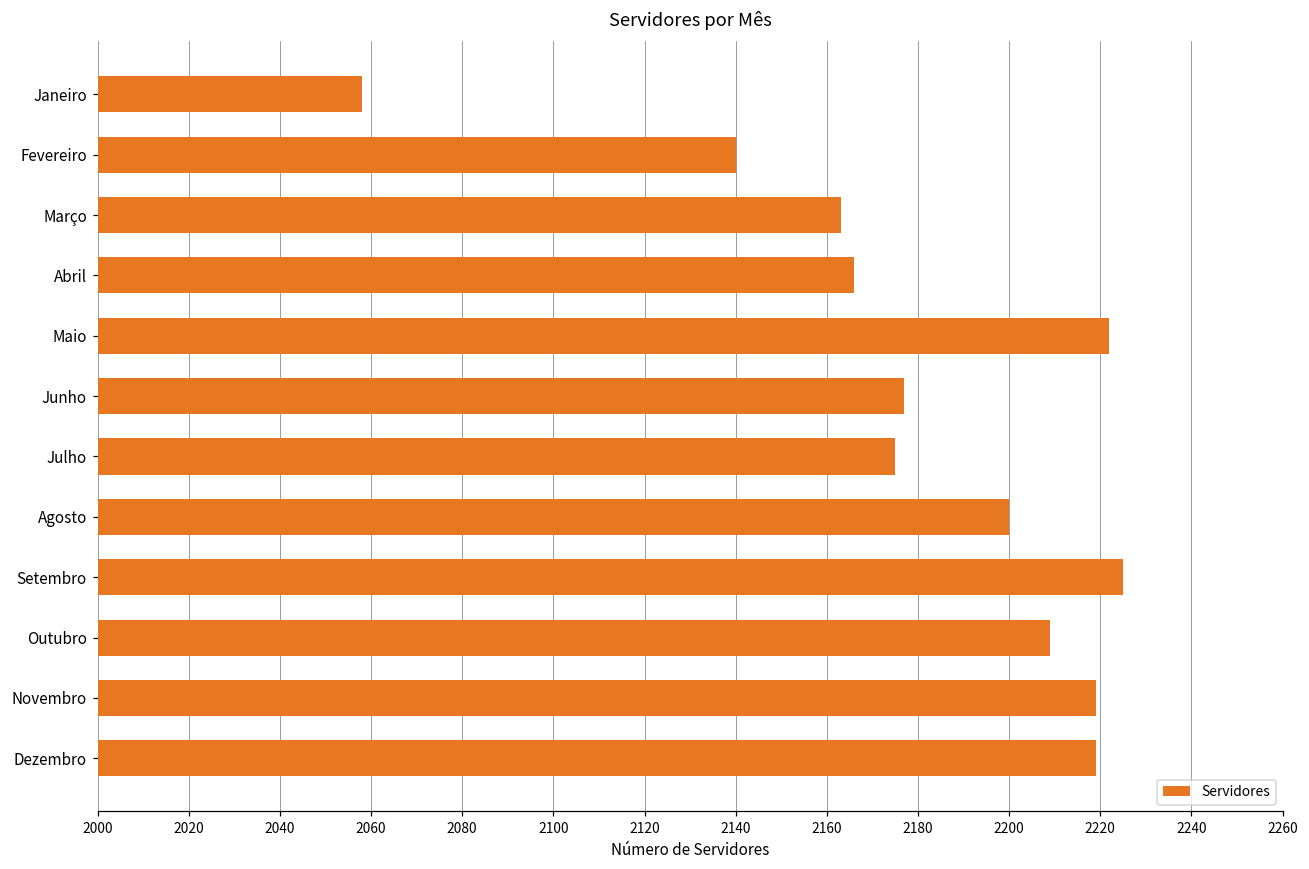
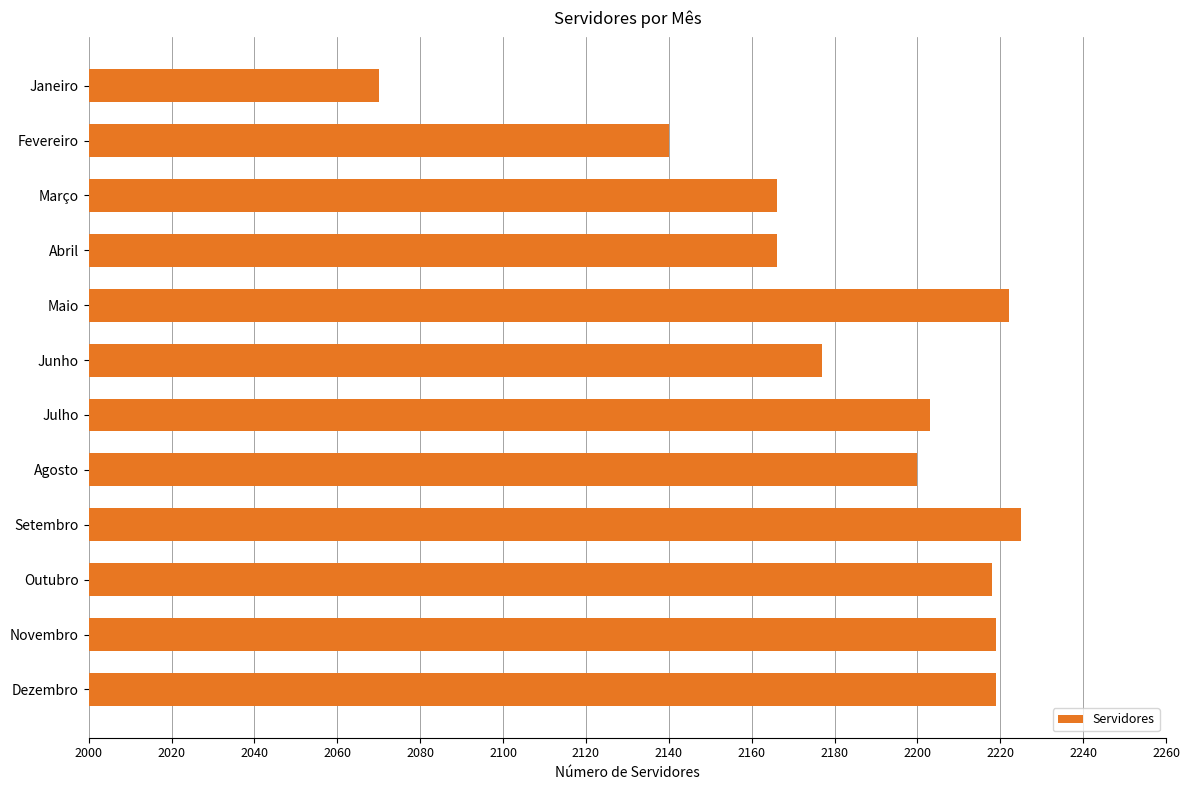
Janeiro: 2058 -> 2070
Março: 2163 -> 2166
Julho: 2175 -> 2203
Outubro: 2209 -> 2218
